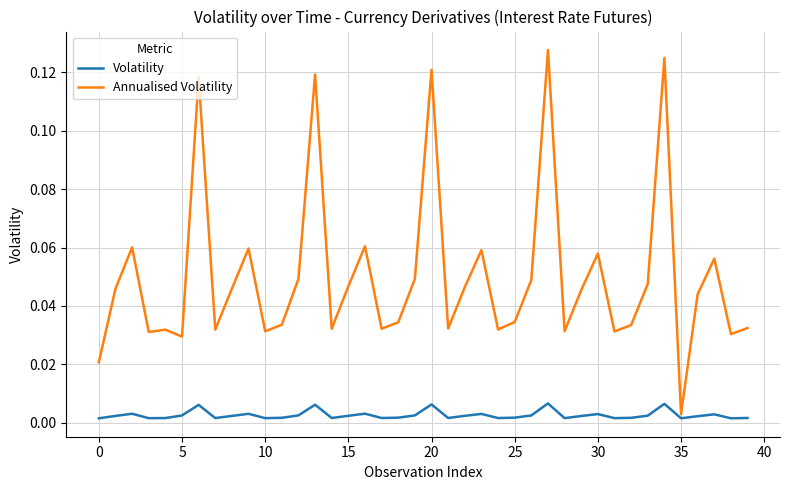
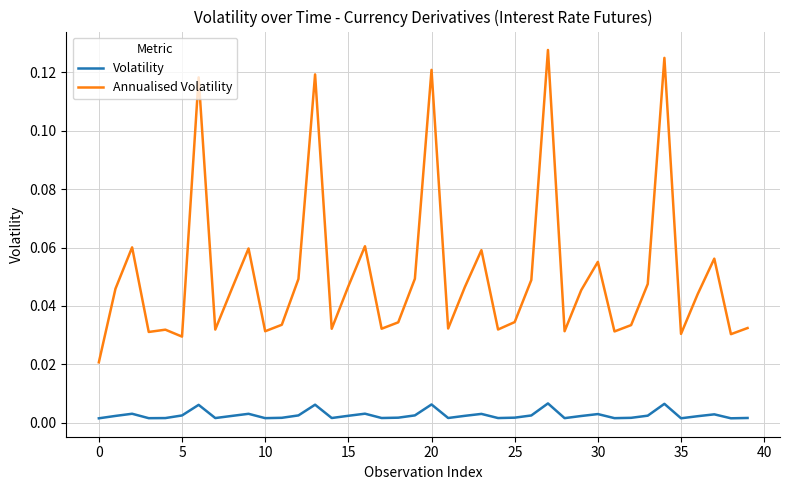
Annualised Volatility, 30: 0.058 -> 0.055
Annualised Volatility, 35: 0.003 -> 0.030
